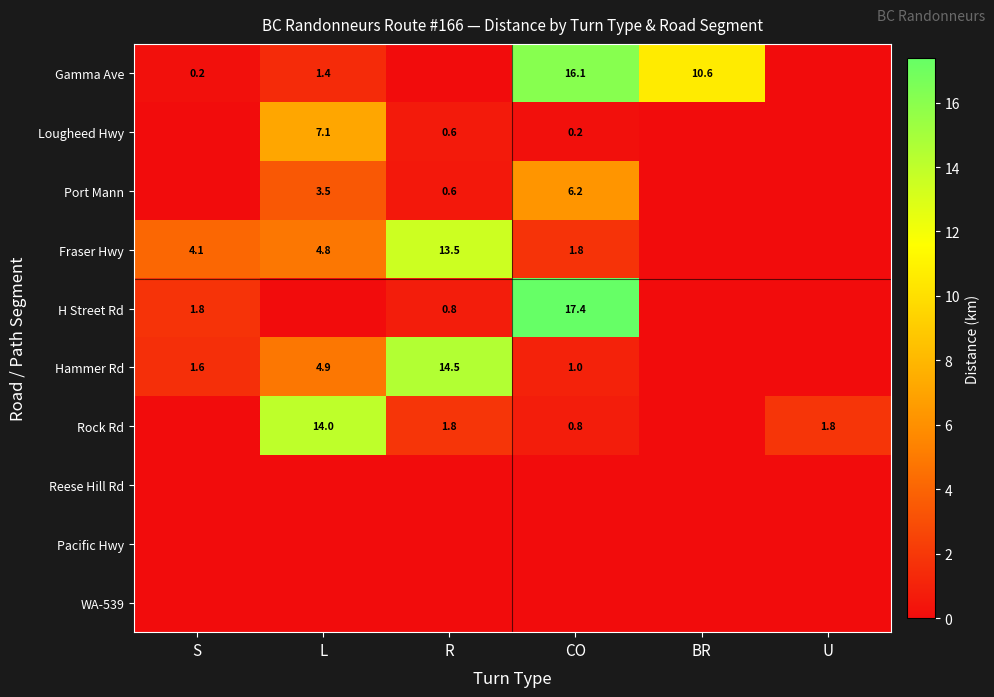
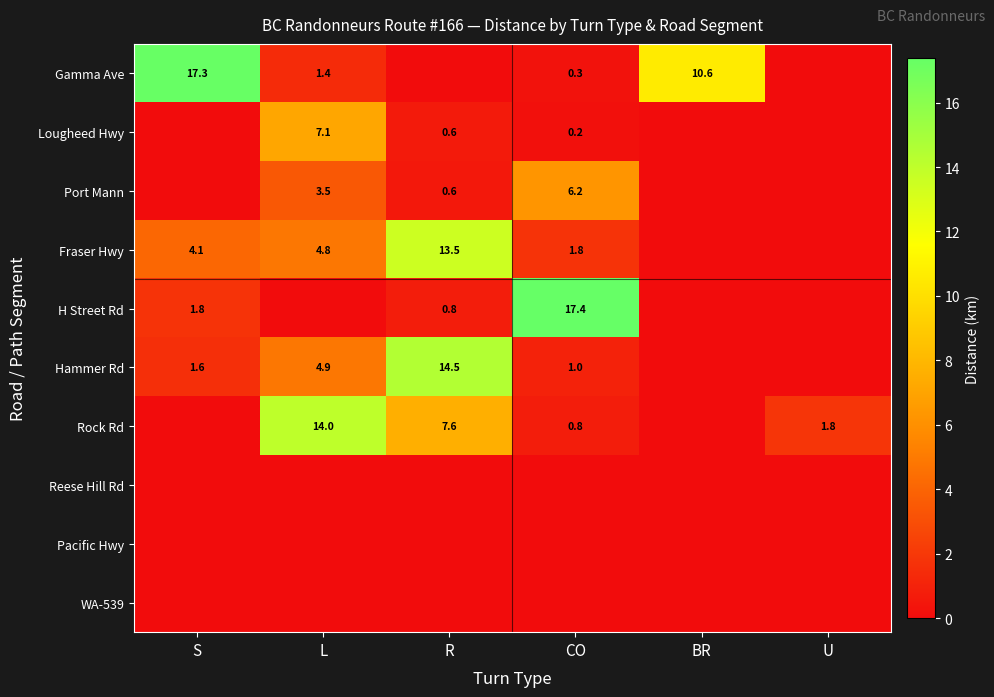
Gamma Ave, S: 0.2 -> 17.3
Gamma Ave, CO: 16.1 -> 0.3
Rock Rd, R: 1.8 -> 7.6
